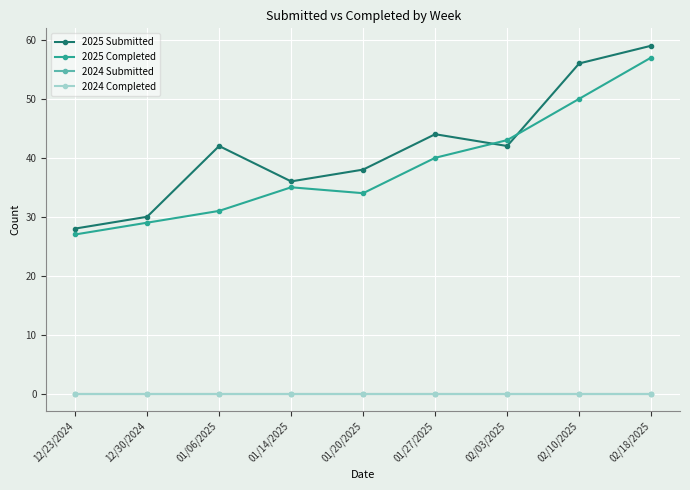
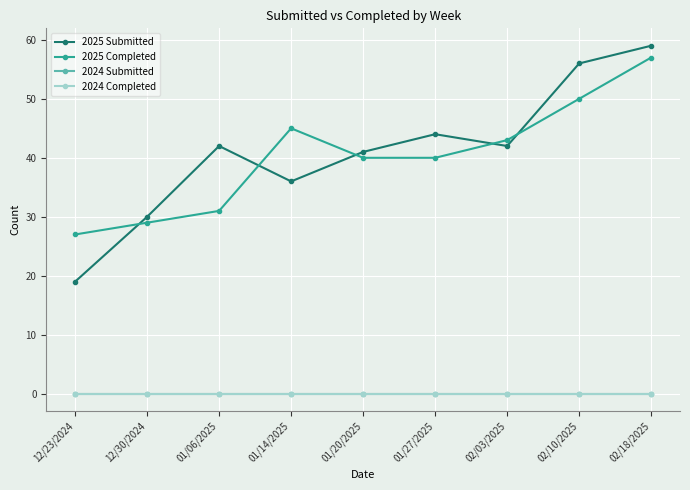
2025 Submitted, 12/23/2024: 28 -> 19
2025 Completed, 01/14/2025: 35 -> 45
2025 Submitted, 01/20/2025: 38 -> 41
2025 Completed, 01/20/2025: 34 -> 40
